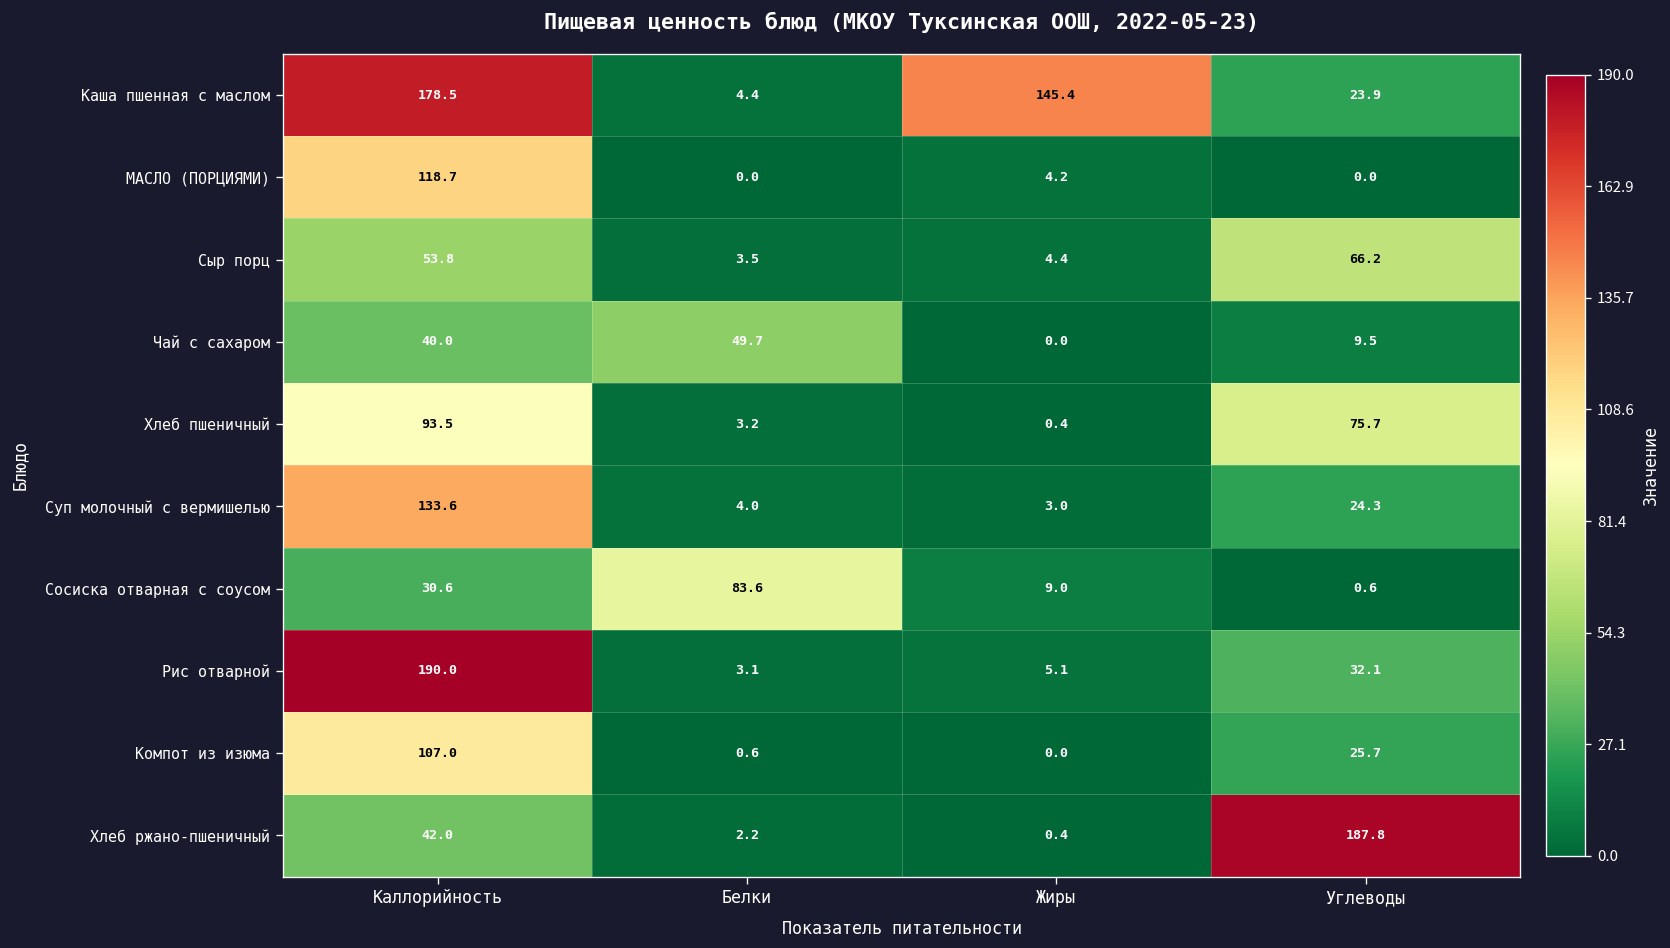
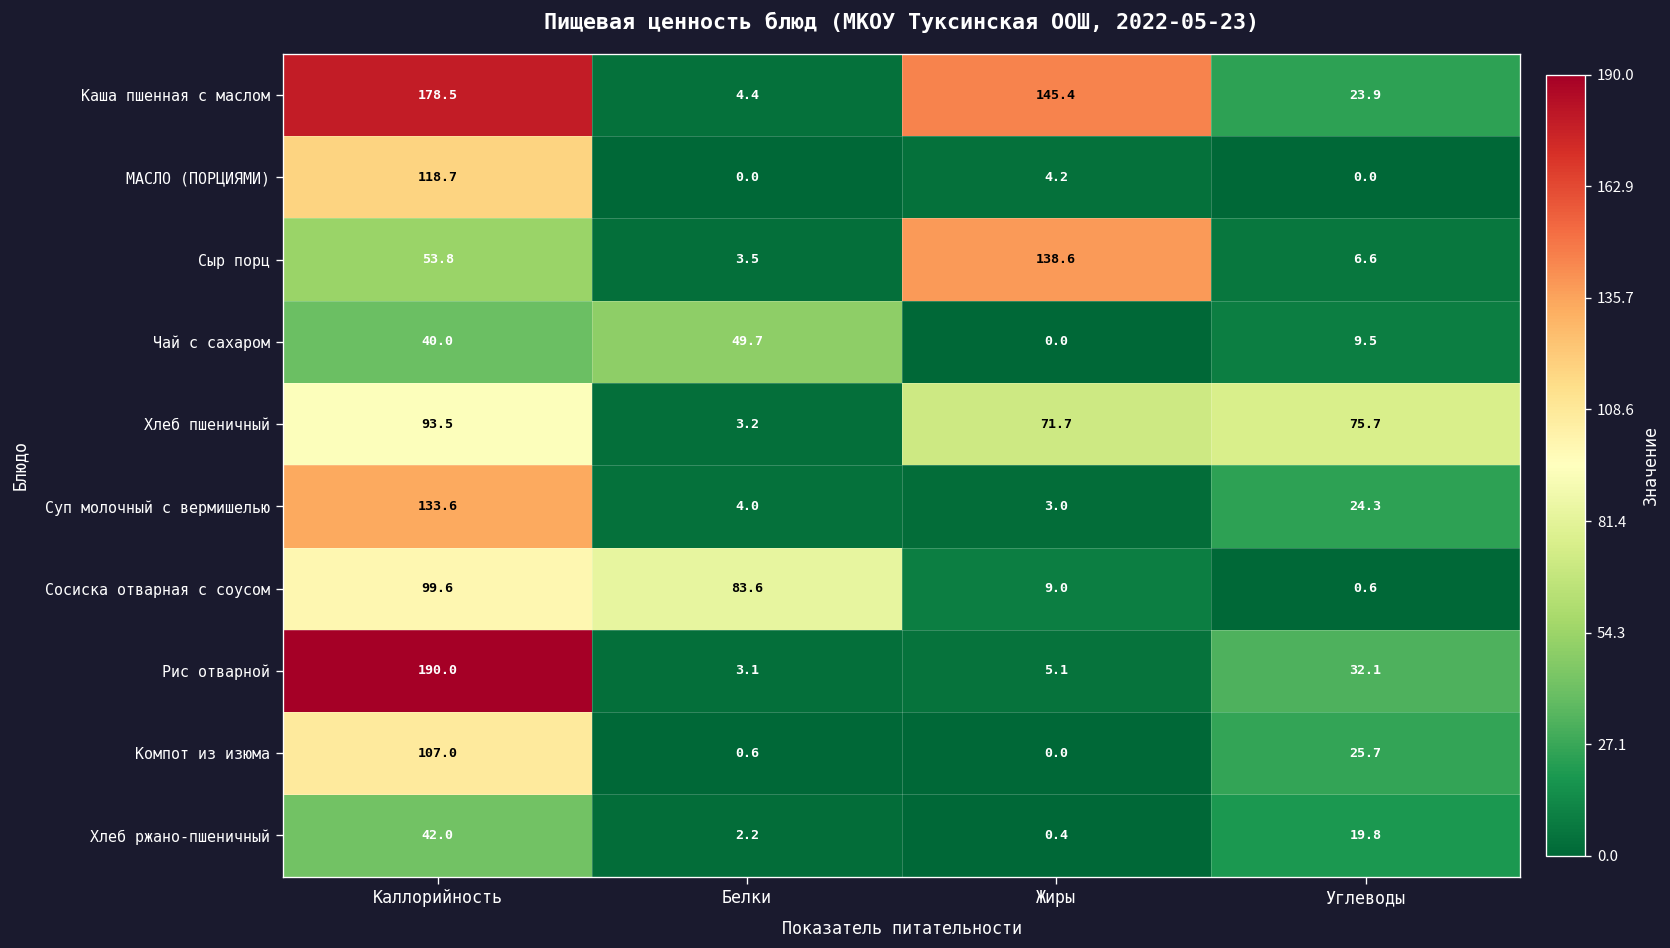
Сыр порц, Жиры: 4.4 -> 138.6
Сыр порц, Углеводы: 66.2 -> 6.6
Хлеб пшеничный, Жиры: 0.4 -> 71.7
Сосиска отварная с соусом, Каллорийность: 30.6 -> 99.6
Хлеб ржано-пшеничный, Углеводы: 187.8 -> 19.8
